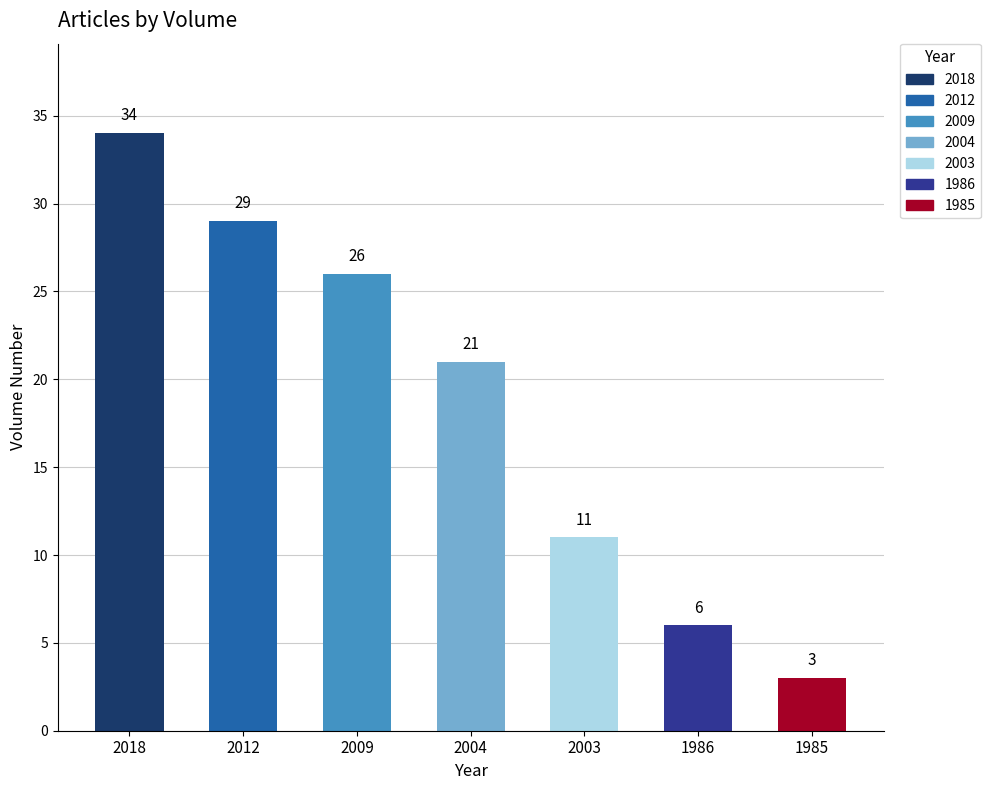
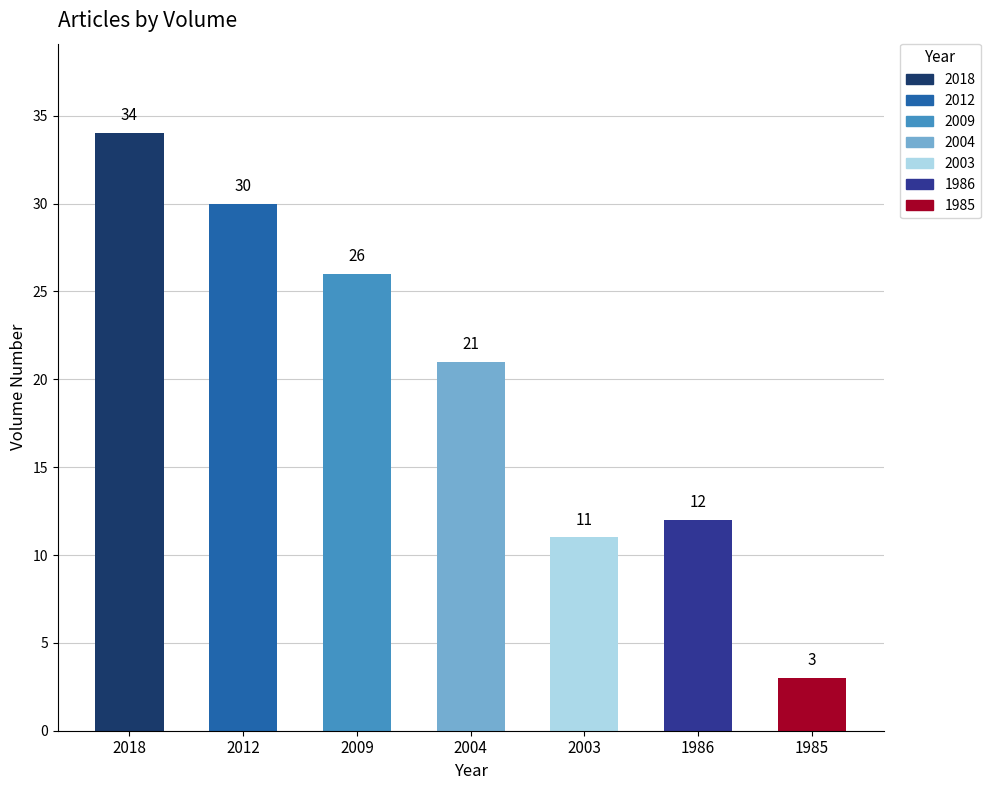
2012: 29 -> 30
1986: 6 -> 12
